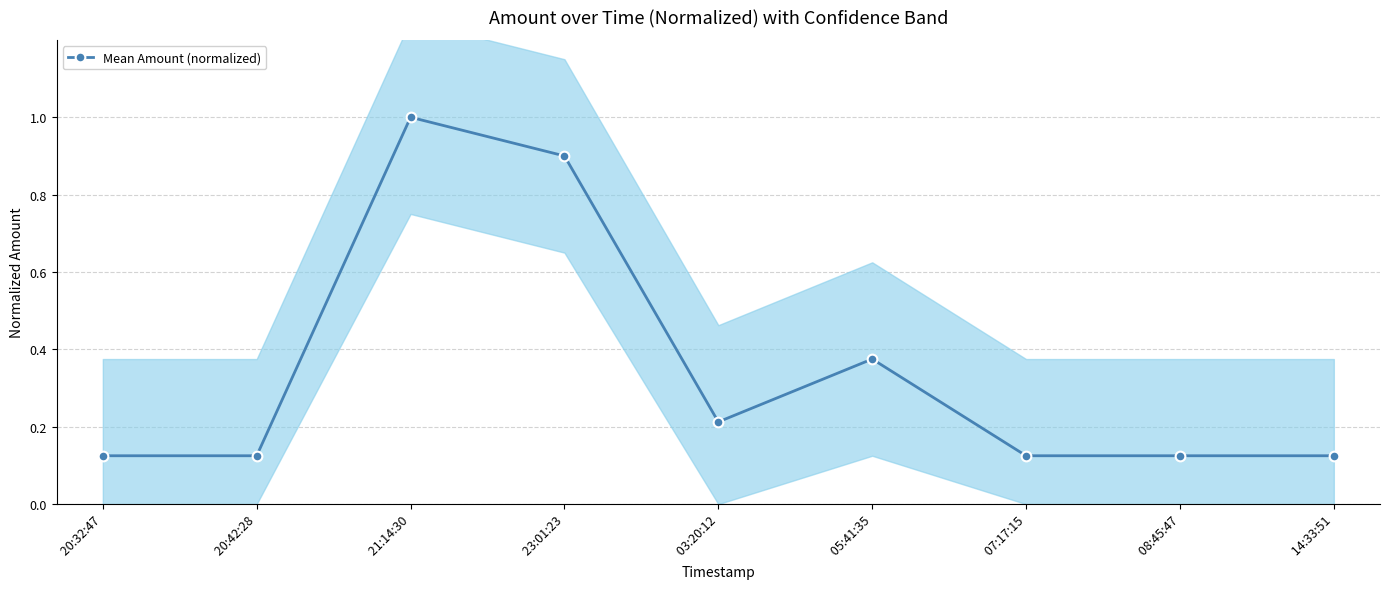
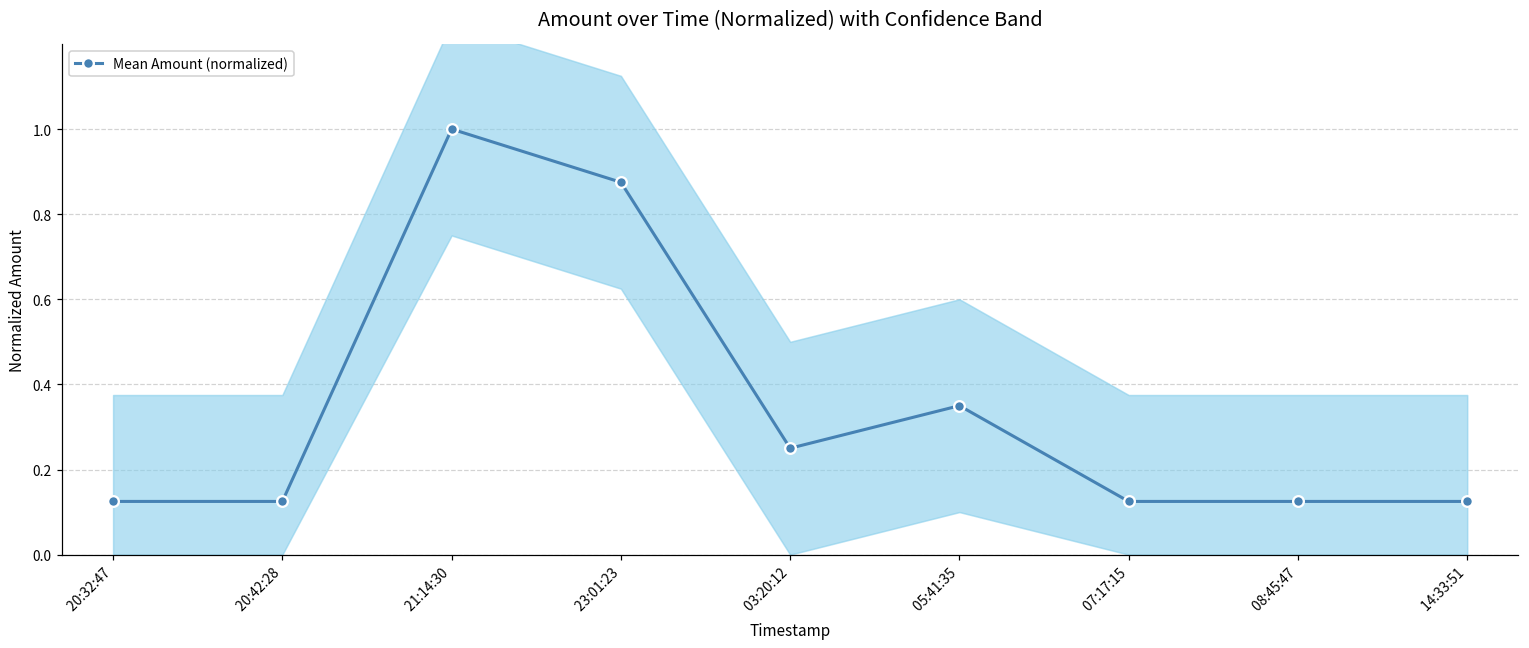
Mean Amount (normalized), 23:01:23: 0.90 -> 0.88
Mean Amount (normalized), 03:20:12: 0.21 -> 0.25
Mean Amount (normalized), 05:41:35: 0.38 -> 0.35
